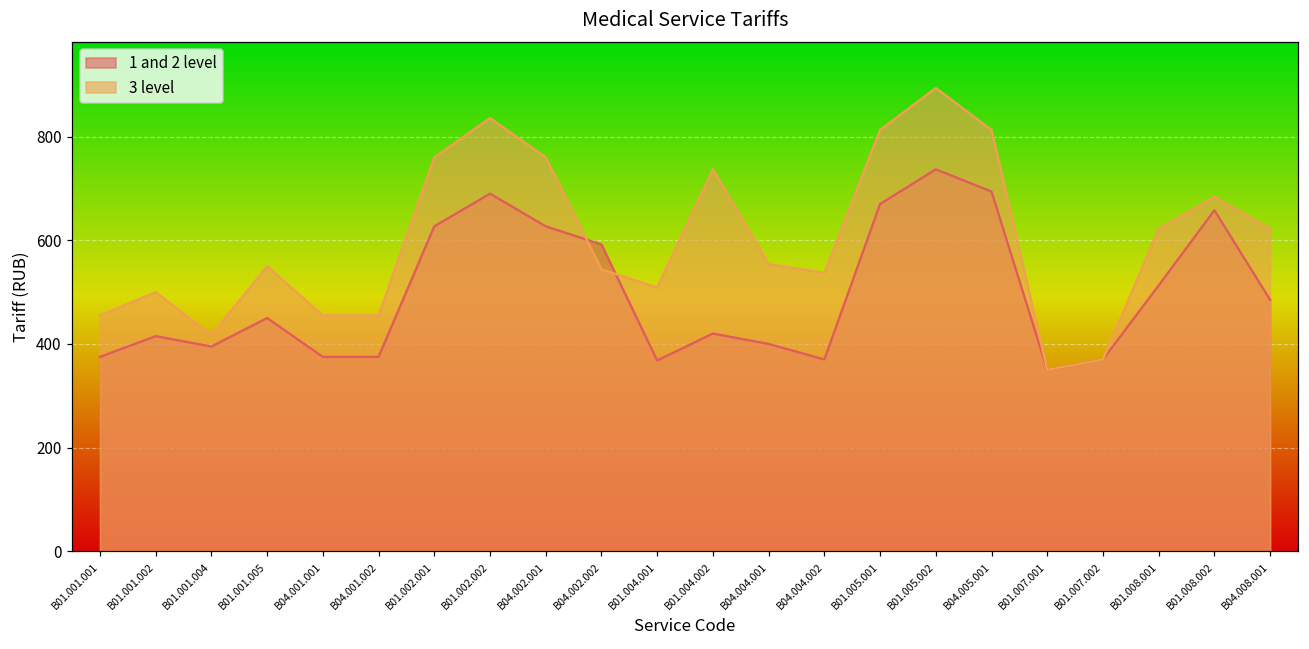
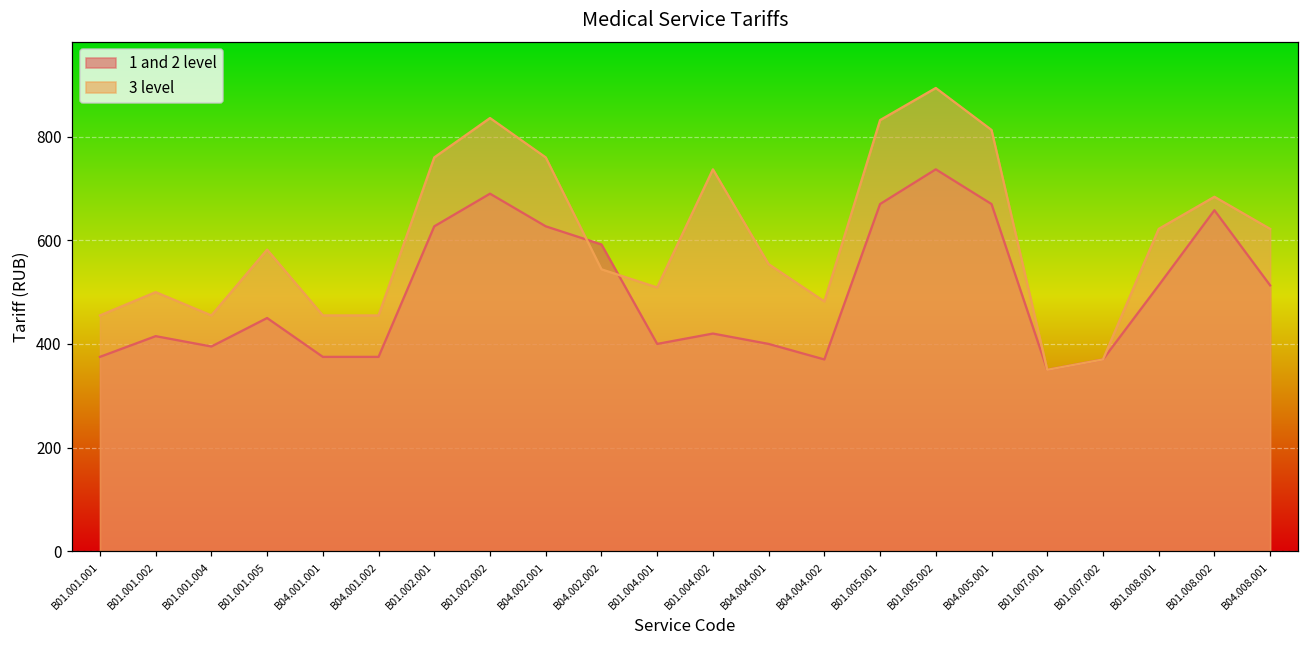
3 level, B01.001.004: 420 -> 460
3 level, B01.001.005: 550 -> 580
1 and 2 level, B01.004.001: 370 -> 400
3 level, B04.004.002: 540 -> 480
3 level, B01.005.001: 810 -> 830
1 and 2 level, B04.005.001: 690 -> 670
1 and 2 level, B04.008.001: 490 -> 510
